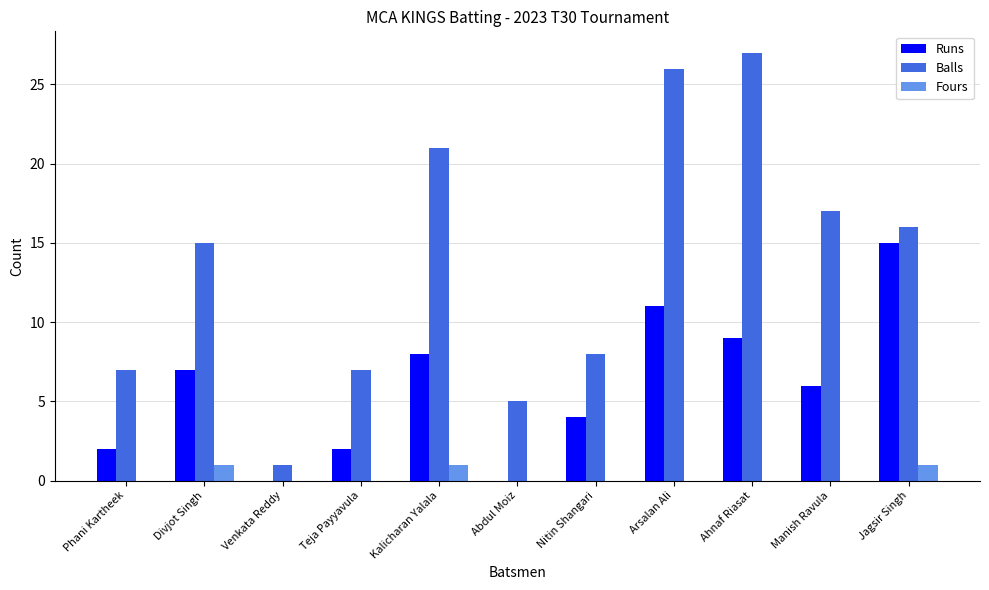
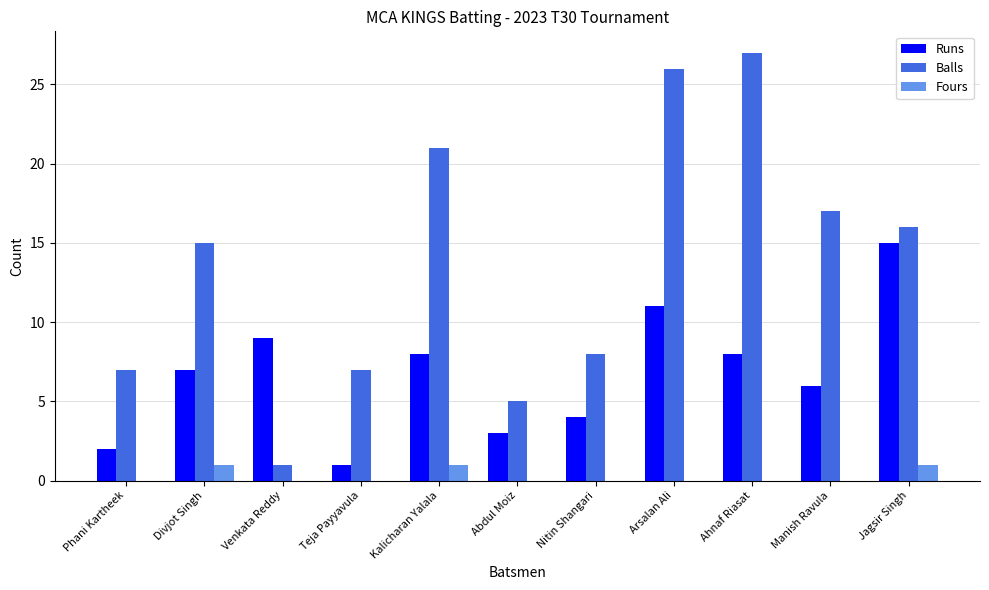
Runs, Venkata Reddy: 0 -> 9
Runs, Teja Payyavula: 2 -> 1
Runs, Abdul Moiz: 0 -> 3
Runs, Ahnaf Riasat: 9 -> 8
